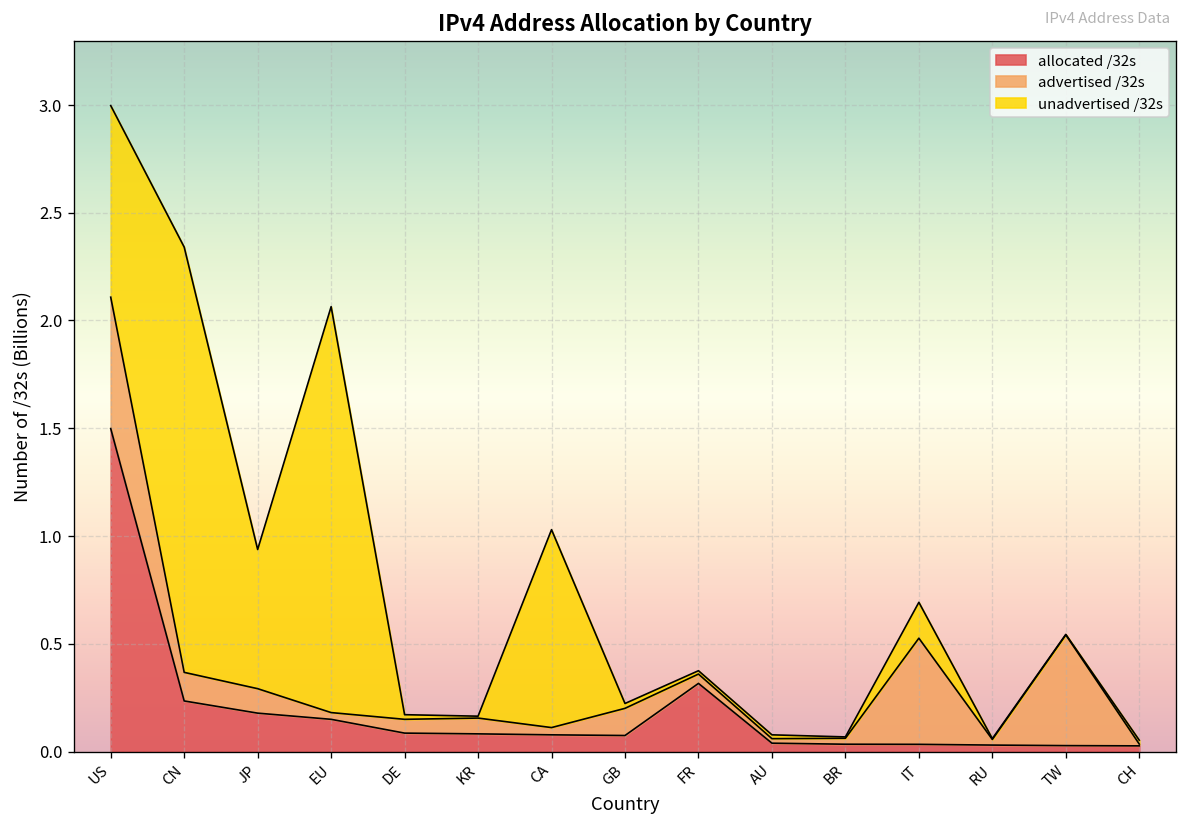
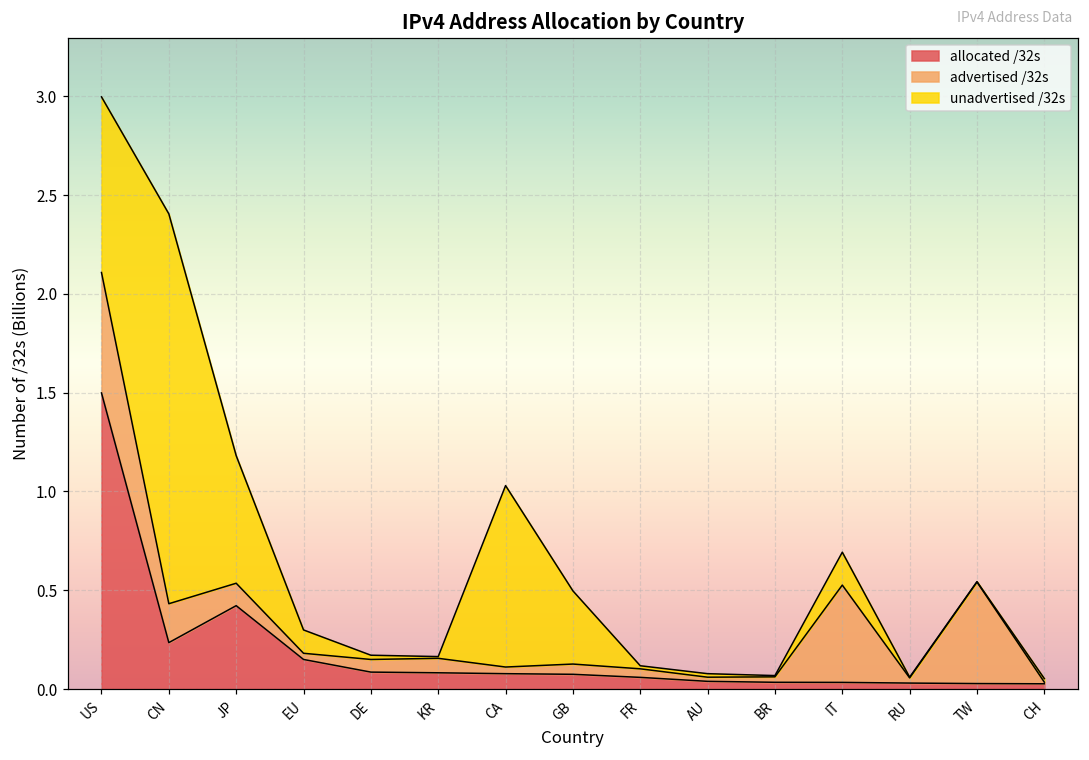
advertised /32s, CN: 0.13 -> 0.20
allocated /32s, JP: 0.18 -> 0.42
unadvertised /32s, EU: 1.88 -> 0.12
advertised /32s, GB: 0.13 -> 0.05
unadvertised /32s, GB: 0.02 -> 0.37
allocated /32s, FR: 0.32 -> 0.06
